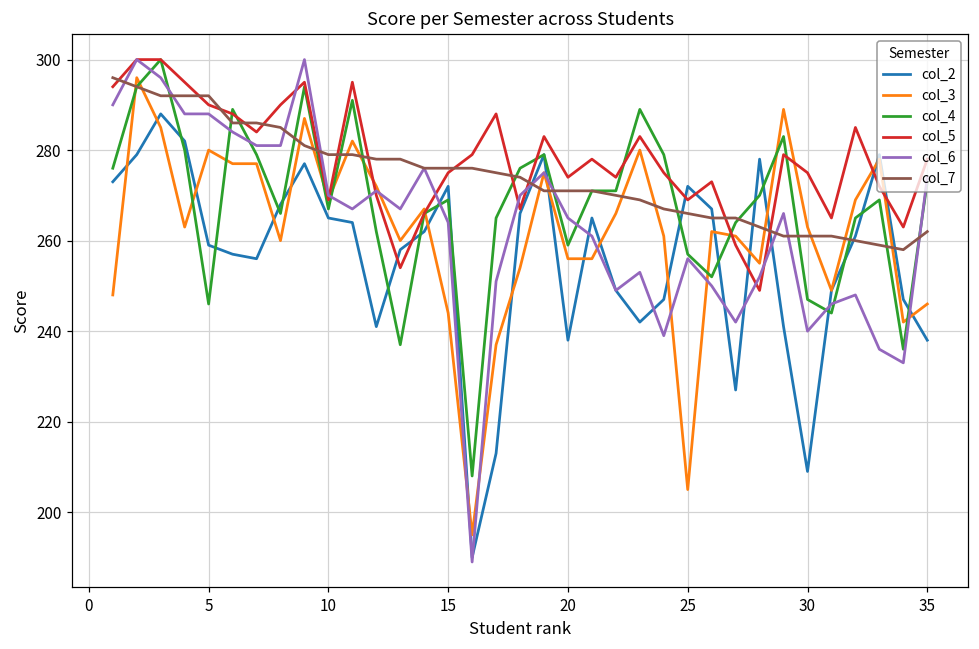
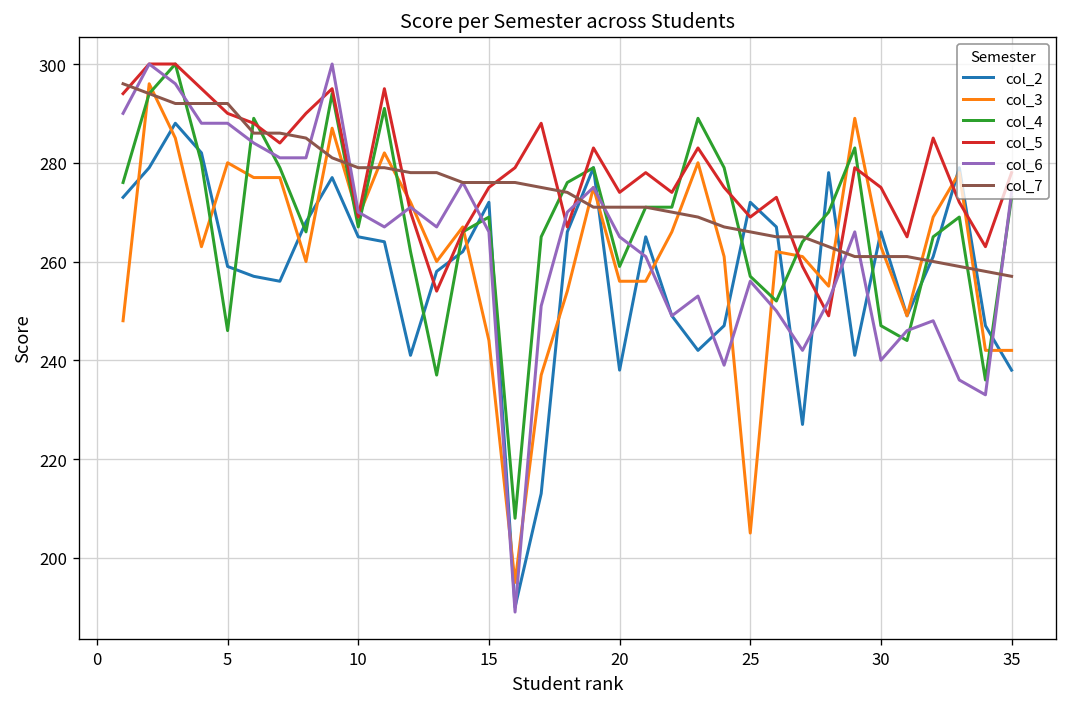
col_6, 15: 264 -> 266
col_2, 30: 209 -> 266
col_3, 35: 246 -> 242
col_7, 35: 262 -> 257
